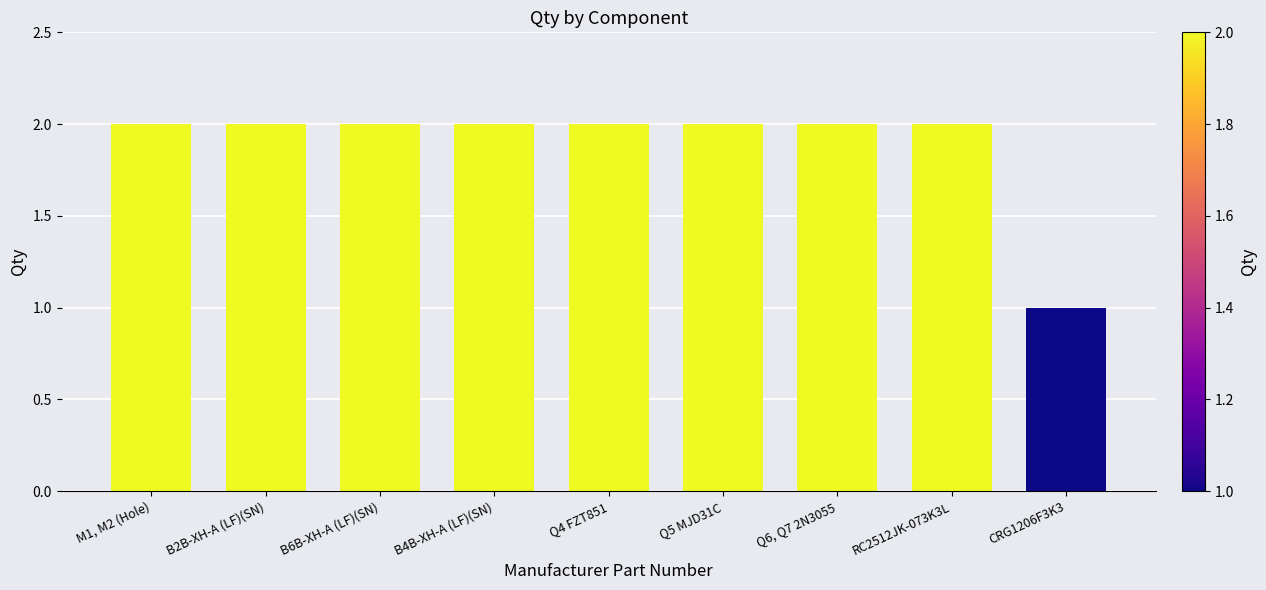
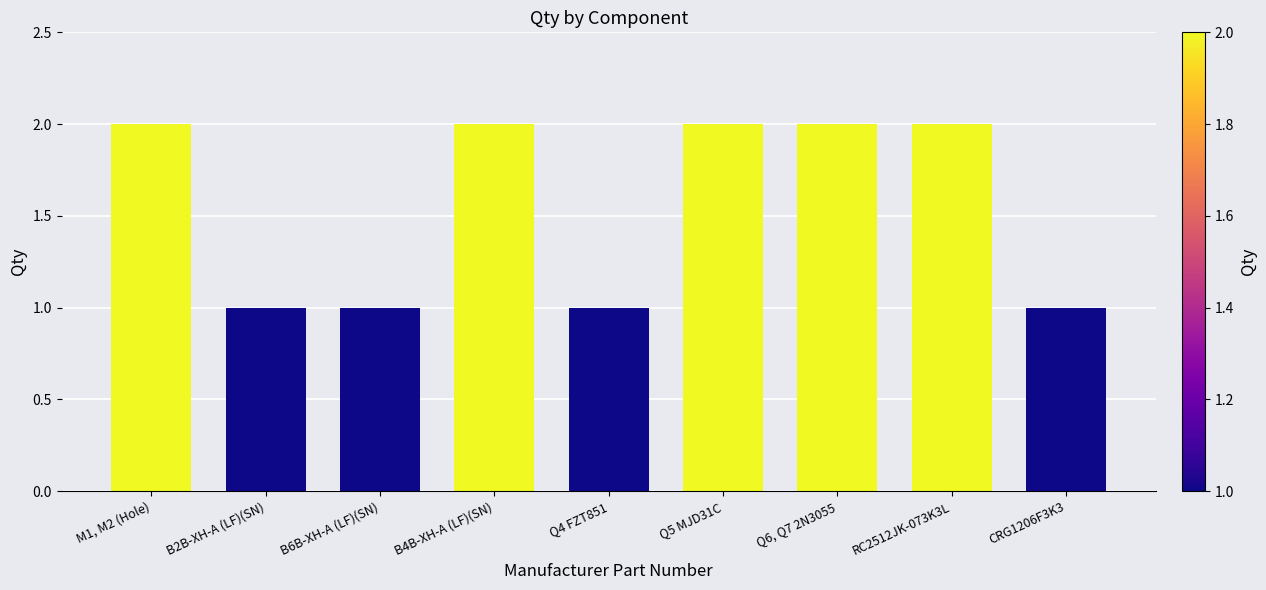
B2B-XH-A (LF)(SN): 2 -> 1
B6B-XH-A (LF)(SN): 2 -> 1
Q4 FZT851: 2 -> 1
